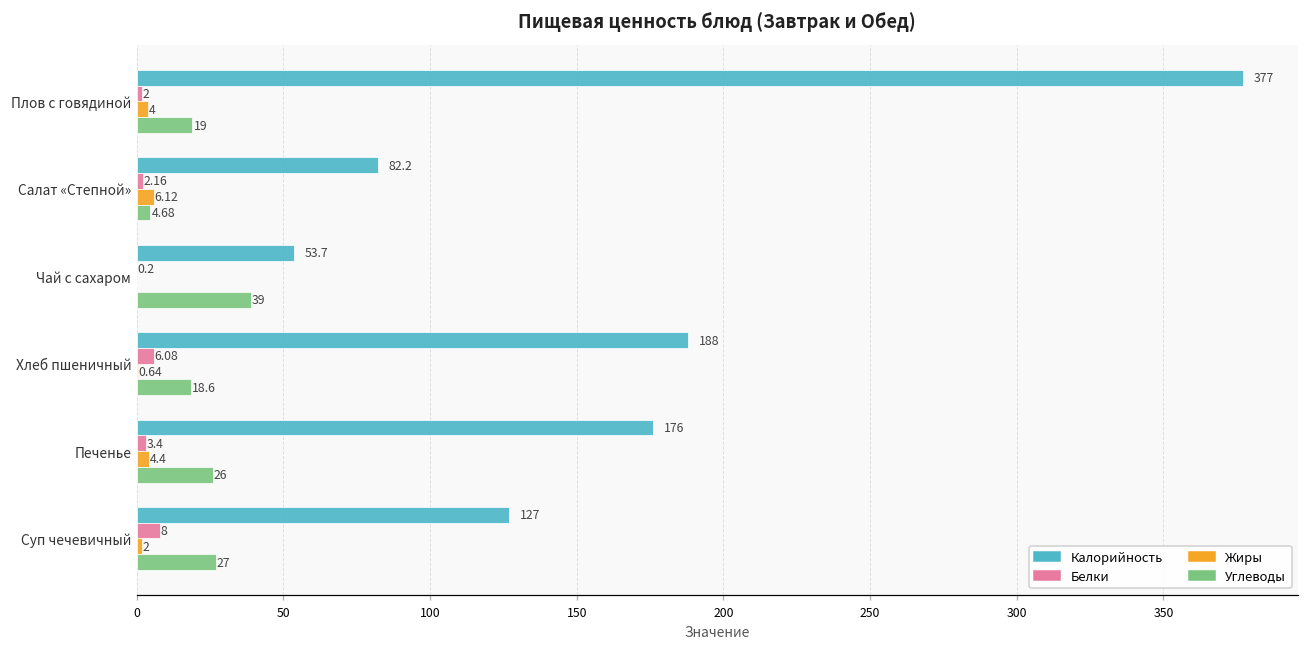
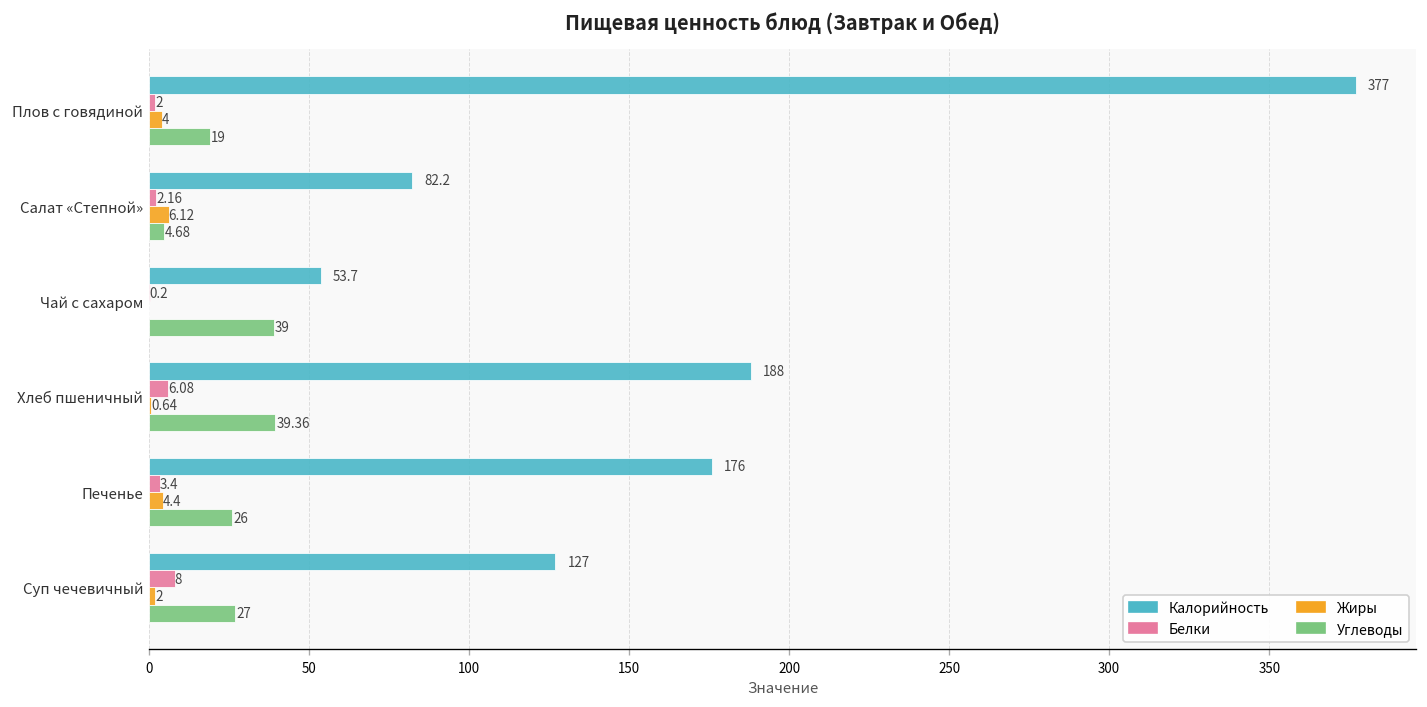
Углеводы, Хлеб пшеничный: 18.6 -> 39.36
